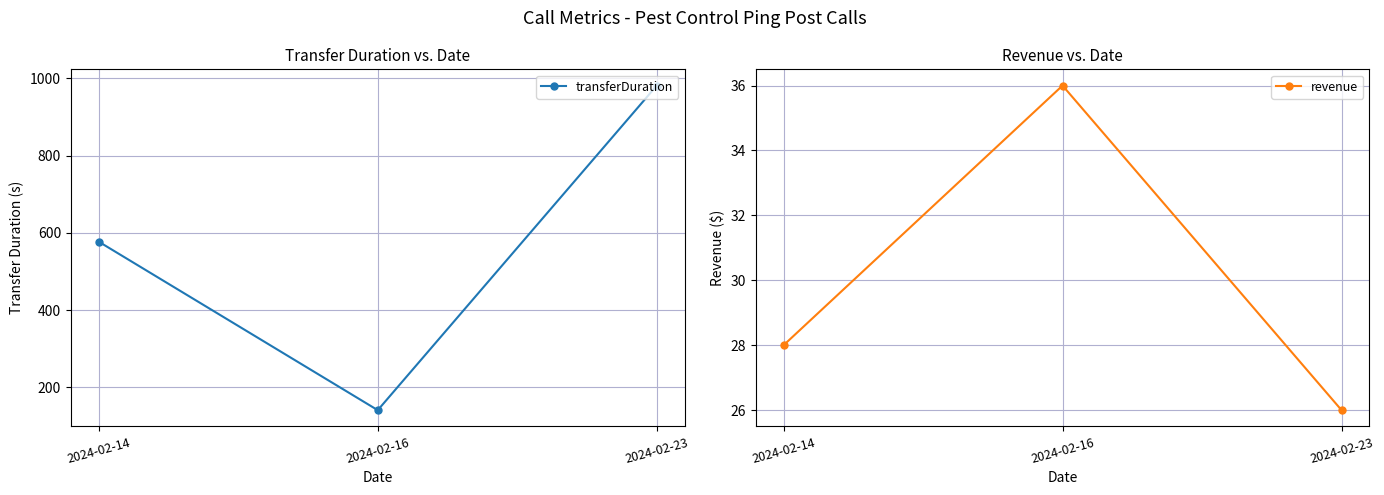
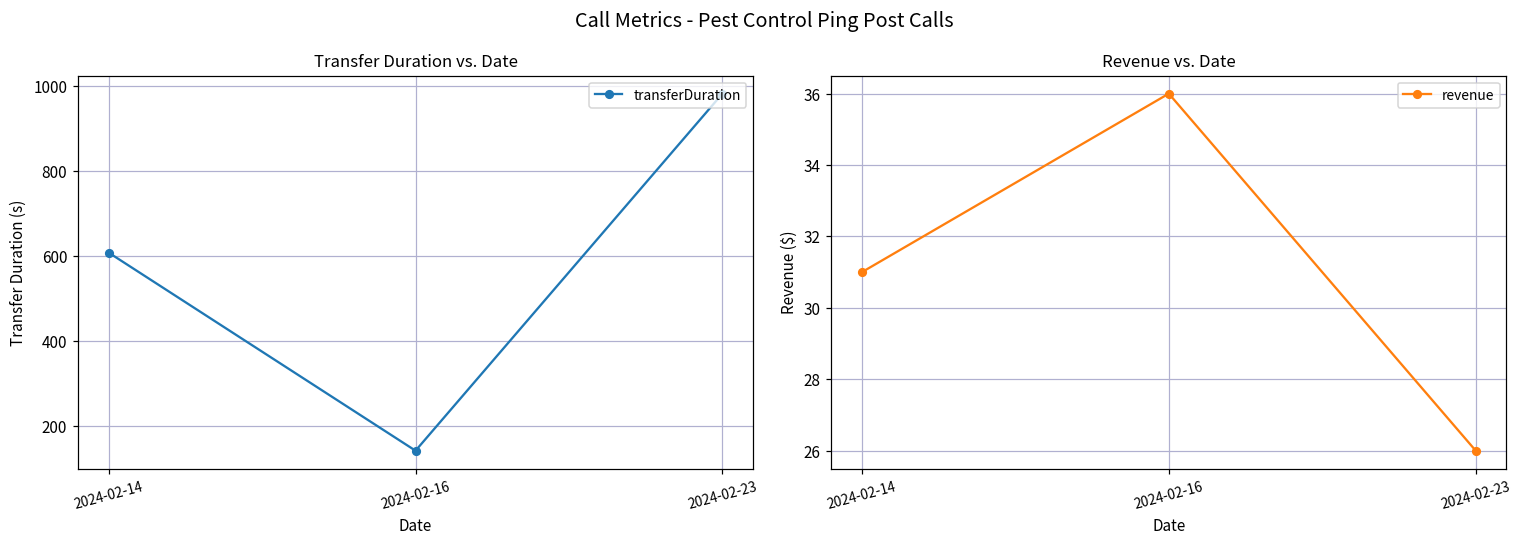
Transfer Duration vs. Date, 2024-02-14: 580 -> 610
Revenue vs. Date, 2024-02-14: 28 -> 31
